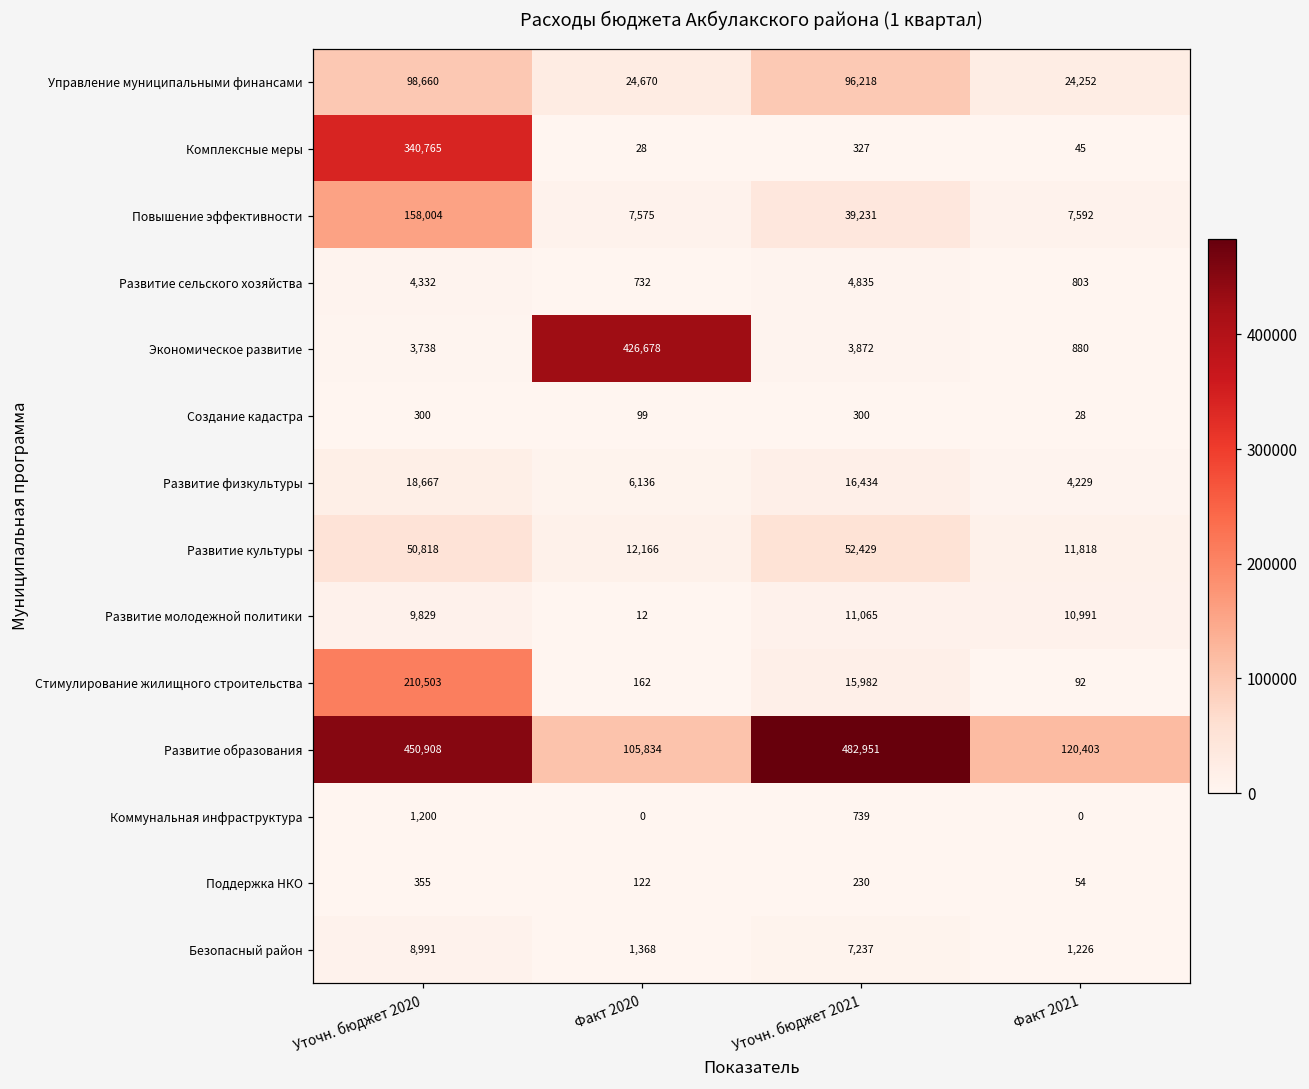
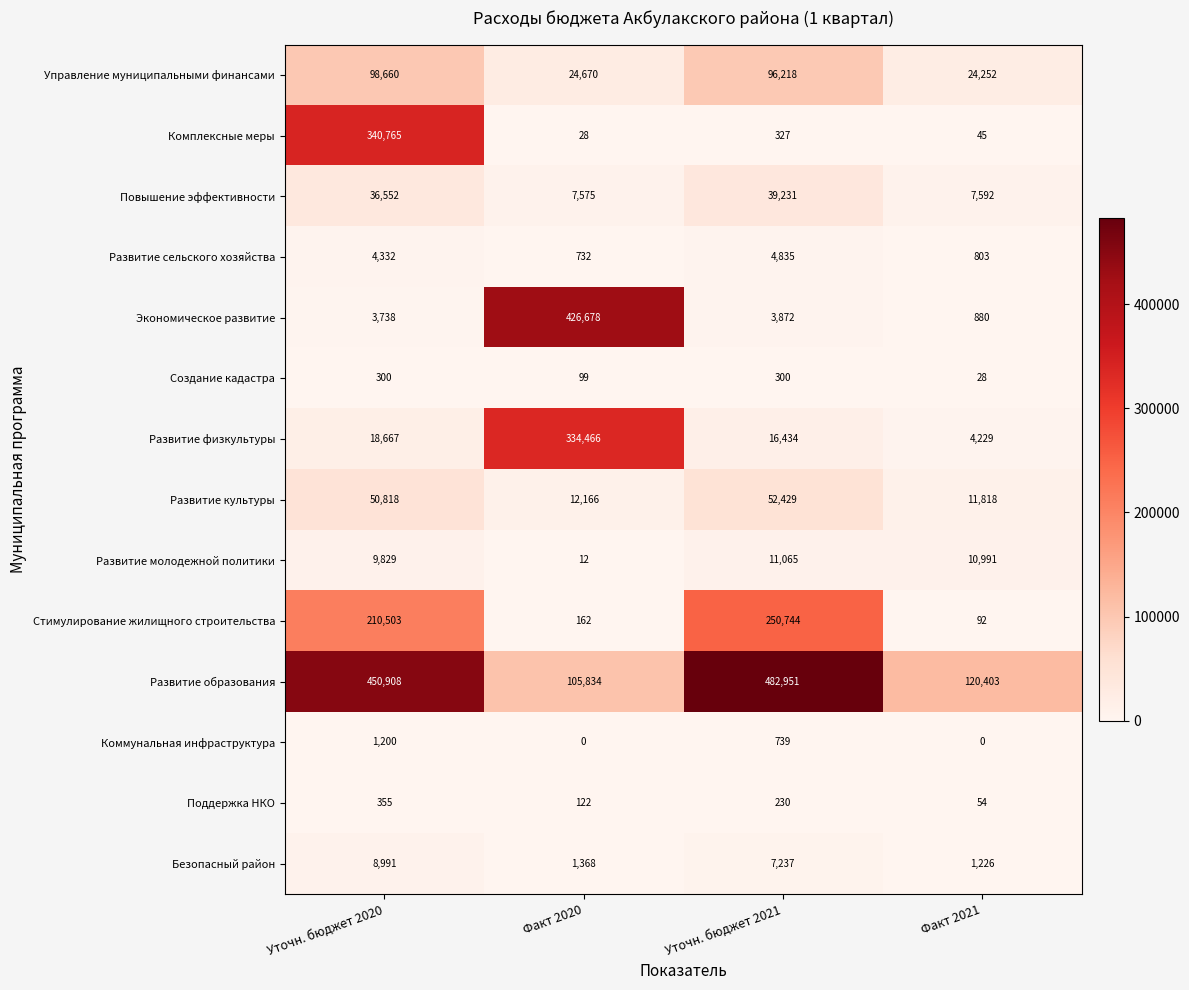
Повышение эффективности, Уточн. бюджет 2020: 158,004 -> 36,552
Развитие физкультуры, Факт 2020: 6,136 -> 334,466
Стимулирование жилищного строительства, Уточн. бюджет 2021: 15,982 -> 250,744
